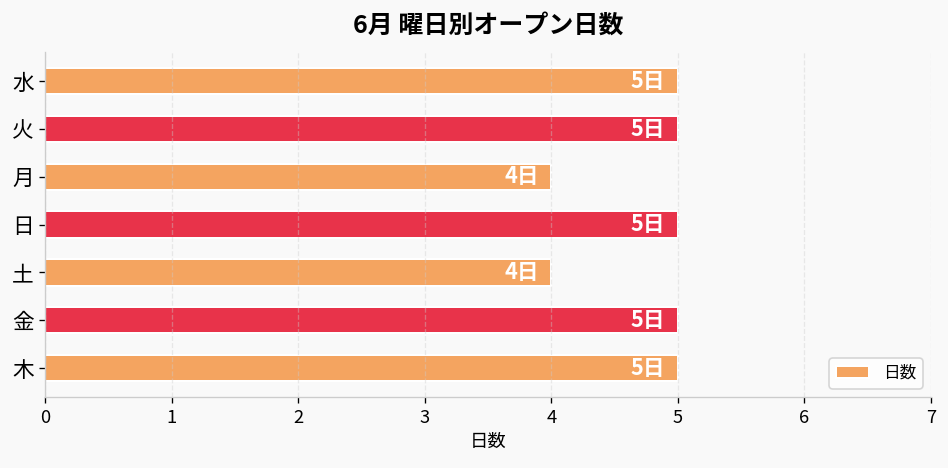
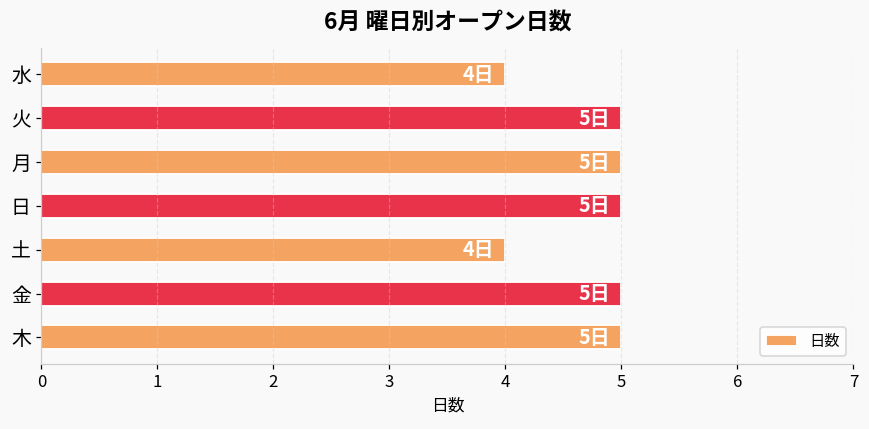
水: 5日 -> 4日
月: 4日 -> 5日
